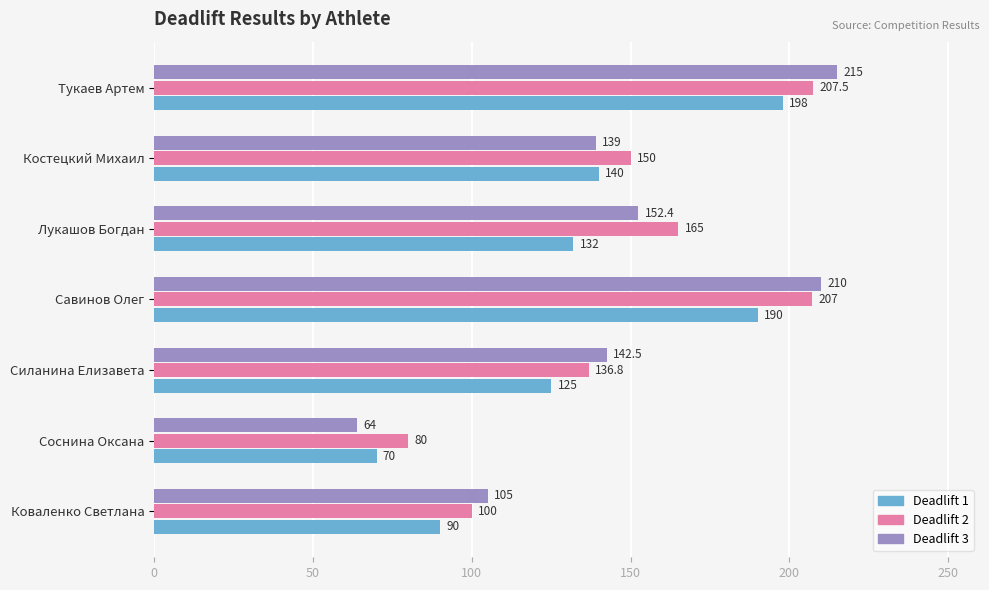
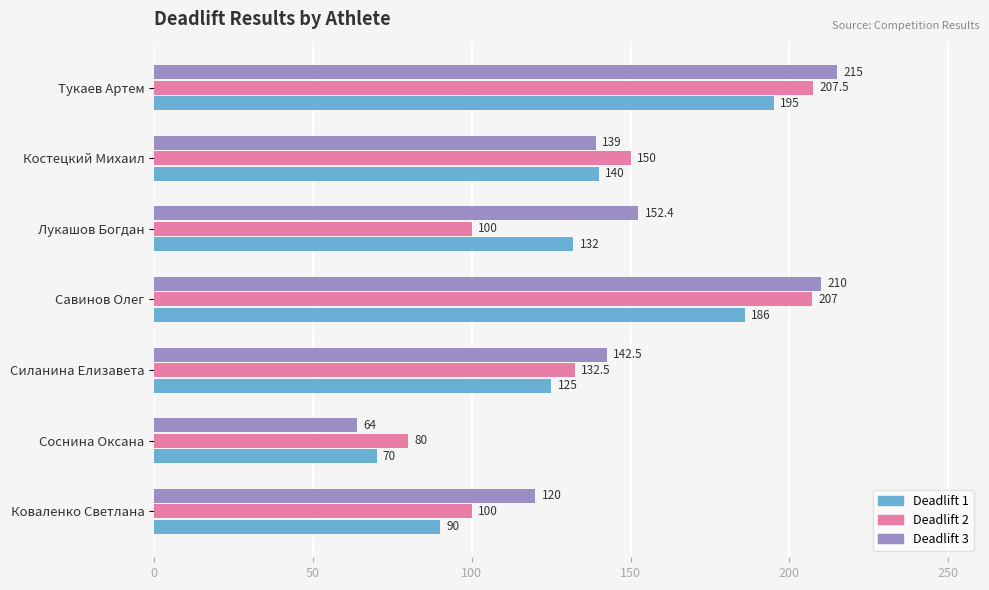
Deadlift 1, Тукаев Артем: 198 -> 195
Deadlift 2, Лукашов Богдан: 165 -> 100
Deadlift 1, Савинов Олег: 190 -> 186
Deadlift 2, Силанина Елизавета: 136.8 -> 132.5
Deadlift 3, Коваленко Светлана: 105 -> 120
